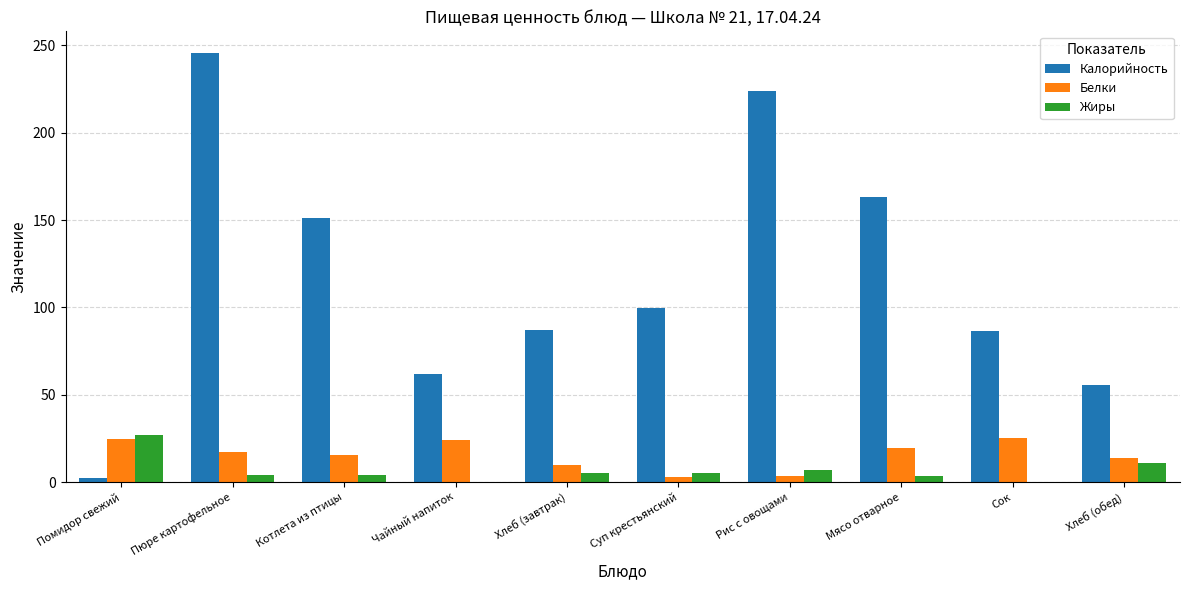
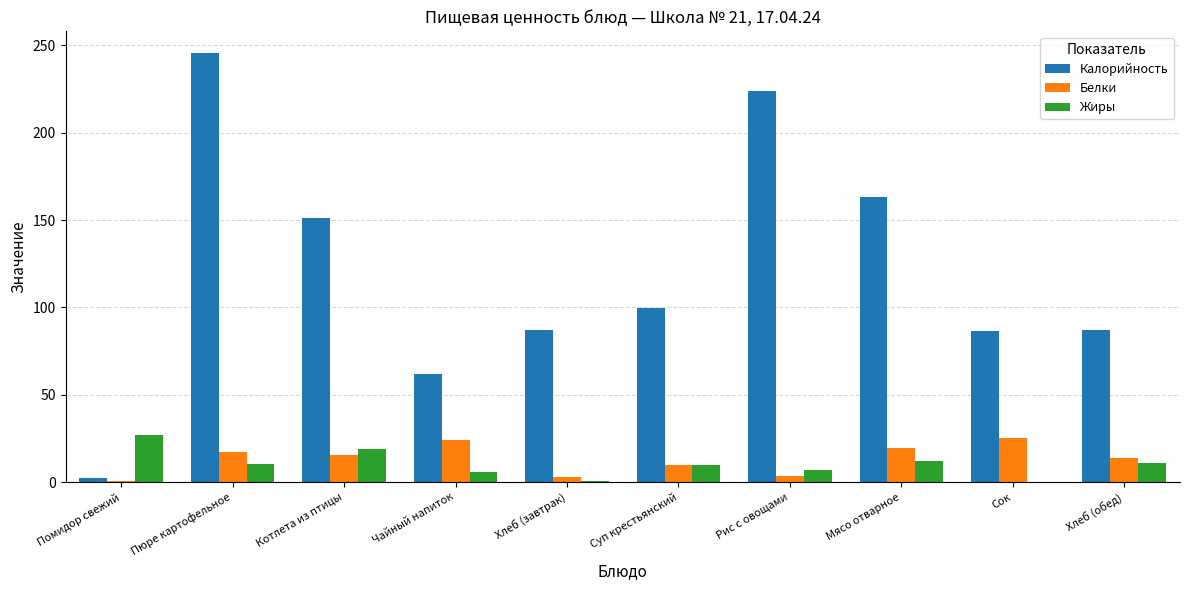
Белки, Помидор свежий: 25 -> 0
Жиры, Пюре картофельное: 4 -> 10
Жиры, Котлета из птицы: 4 -> 19
Жиры, Чайный напиток: 0 -> 6
Белки, Хлеб (завтрак): 10 -> 3
Жиры, Хлеб (завтрак): 5 -> 0
Белки, Суп крестьянский: 3 -> 10
Жиры, Суп крестьянский: 5 -> 10
Жиры, Мясо отварное: 3 -> 12
Калорийность, Хлеб (обед): 56 -> 87
